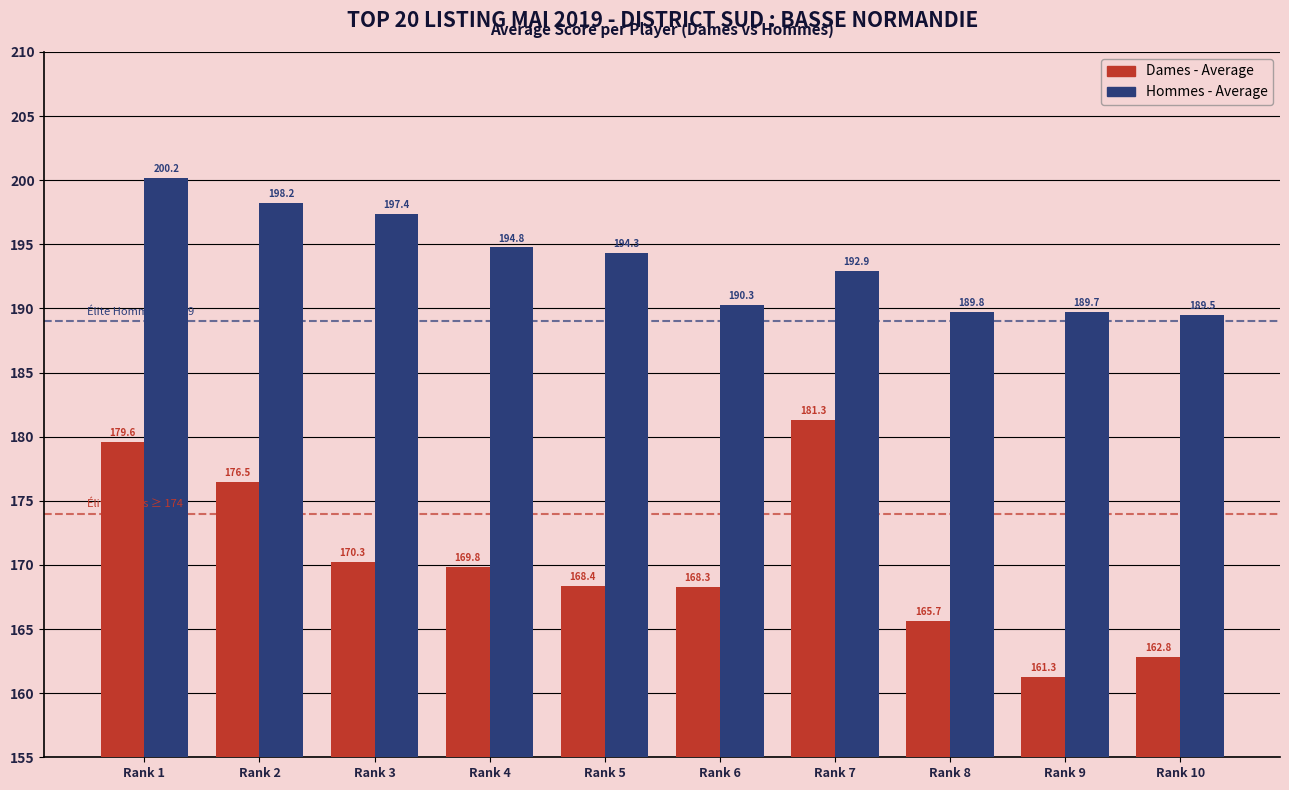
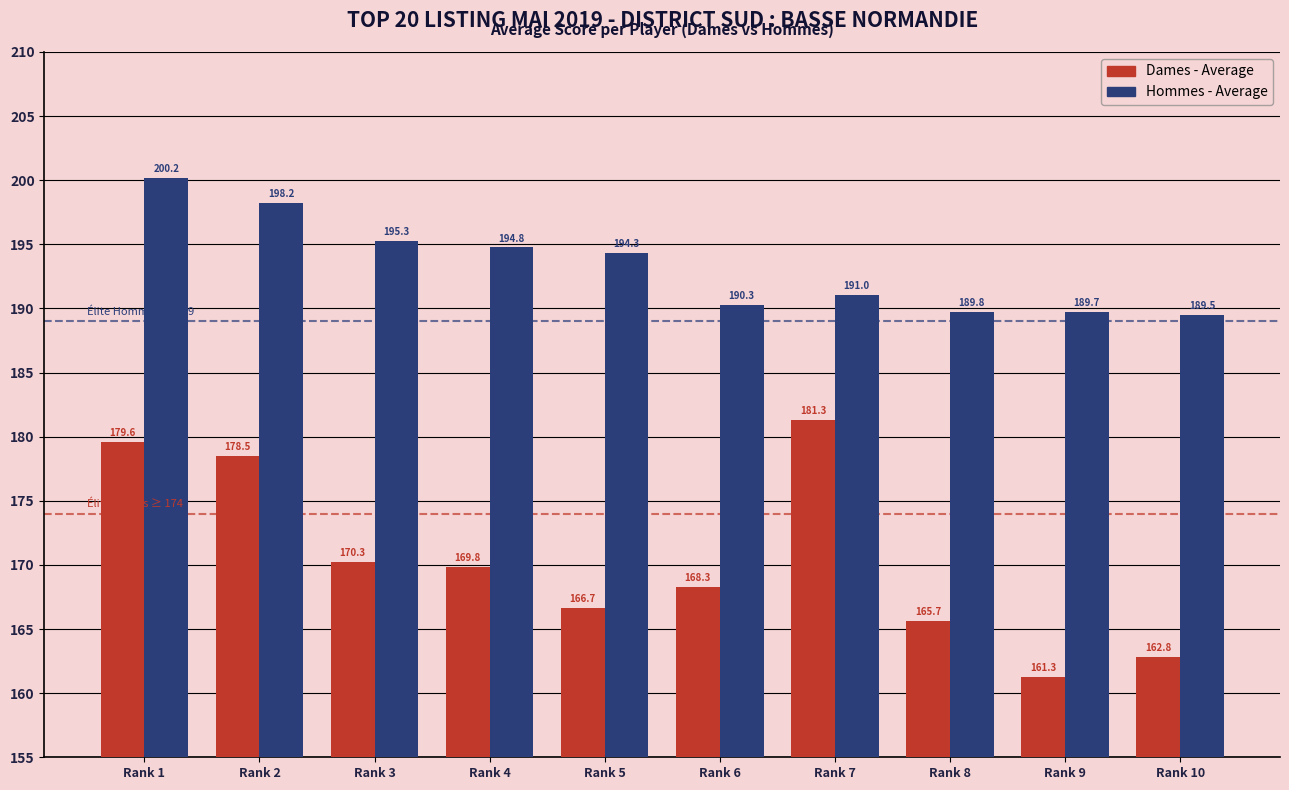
Dames - Average, Rank 2: 176.5 -> 178.5
Hommes - Average, Rank 3: 197.4 -> 195.3
Dames - Average, Rank 5: 168.4 -> 166.7
Hommes - Average, Rank 7: 192.9 -> 191.0
